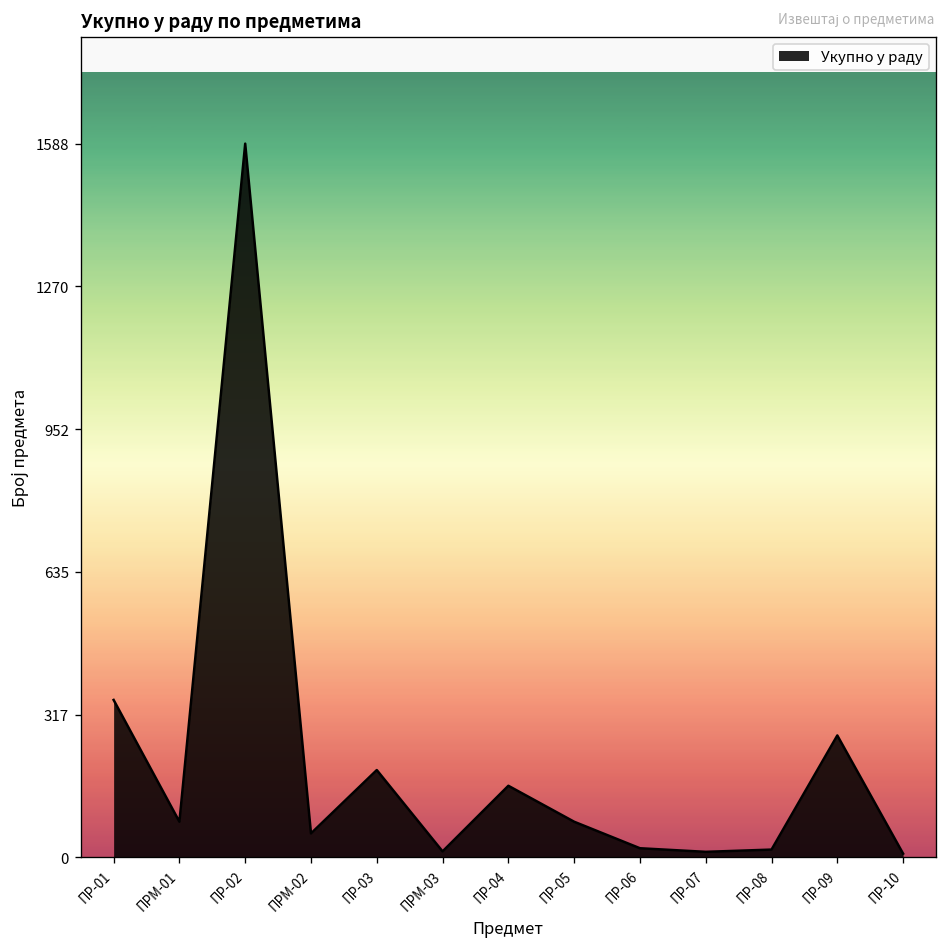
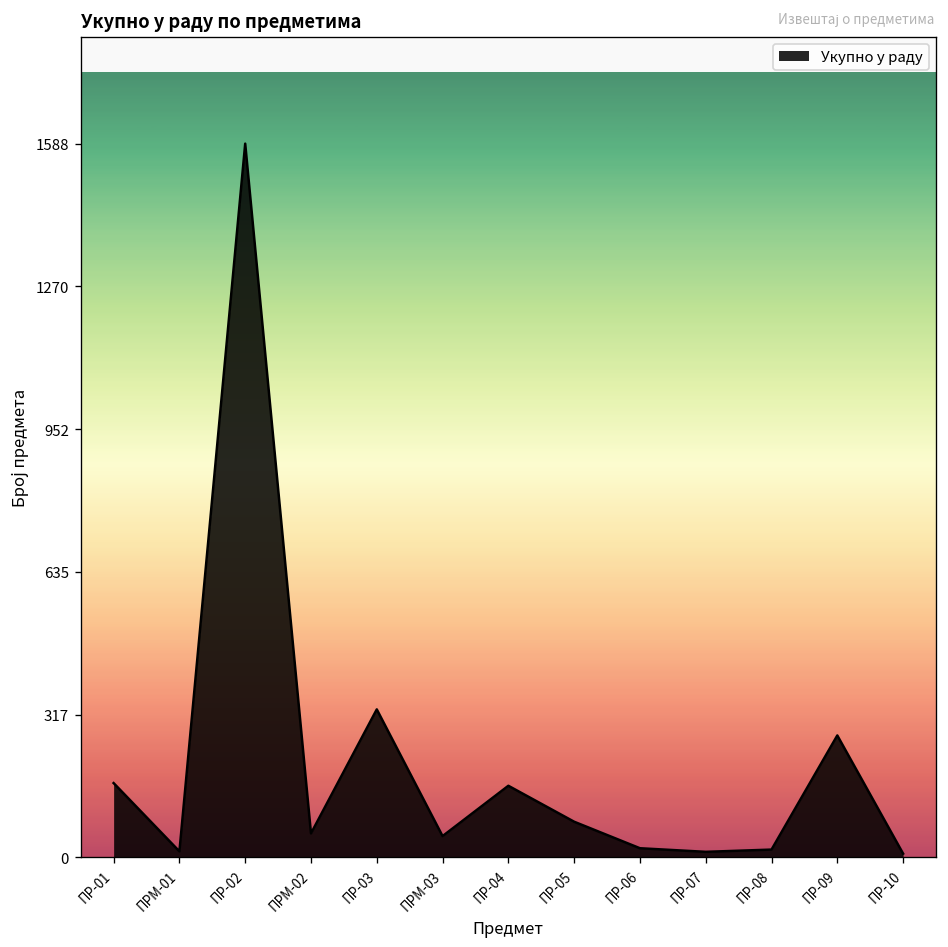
ПР-01: 350 -> 170
ПРМ-01: 80 -> 10
ПР-03: 190 -> 330
ПРМ-03: 10 -> 50
